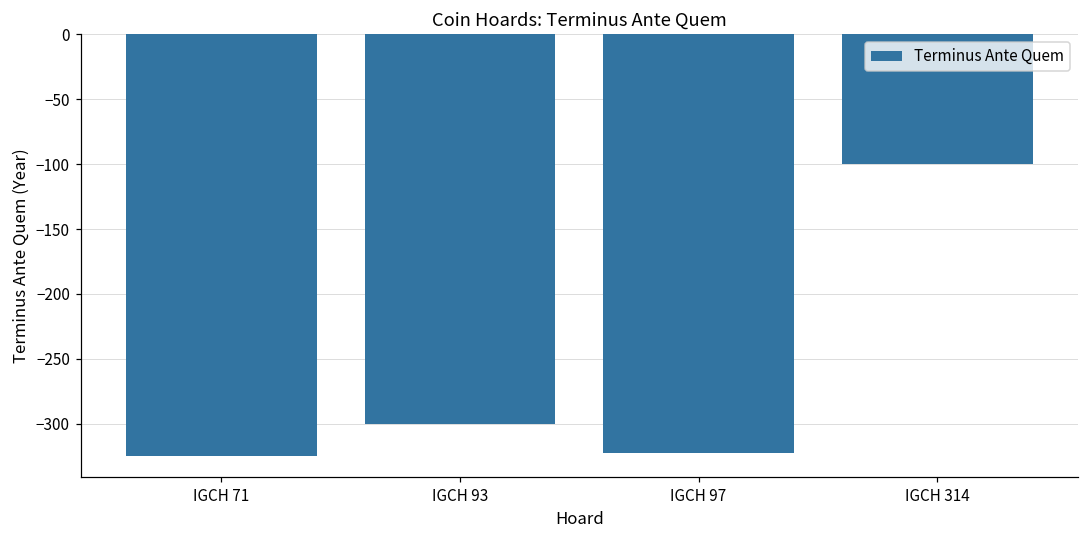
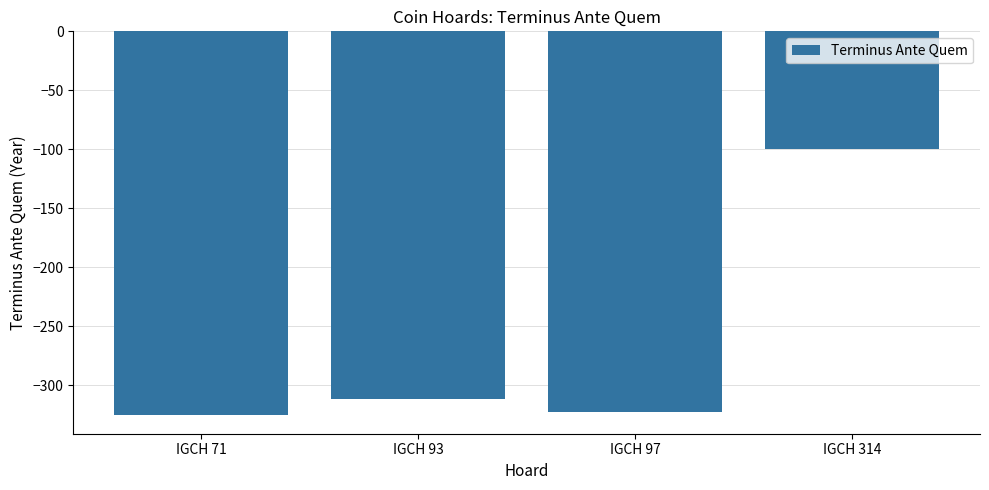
IGCH 93: -300 -> -312
